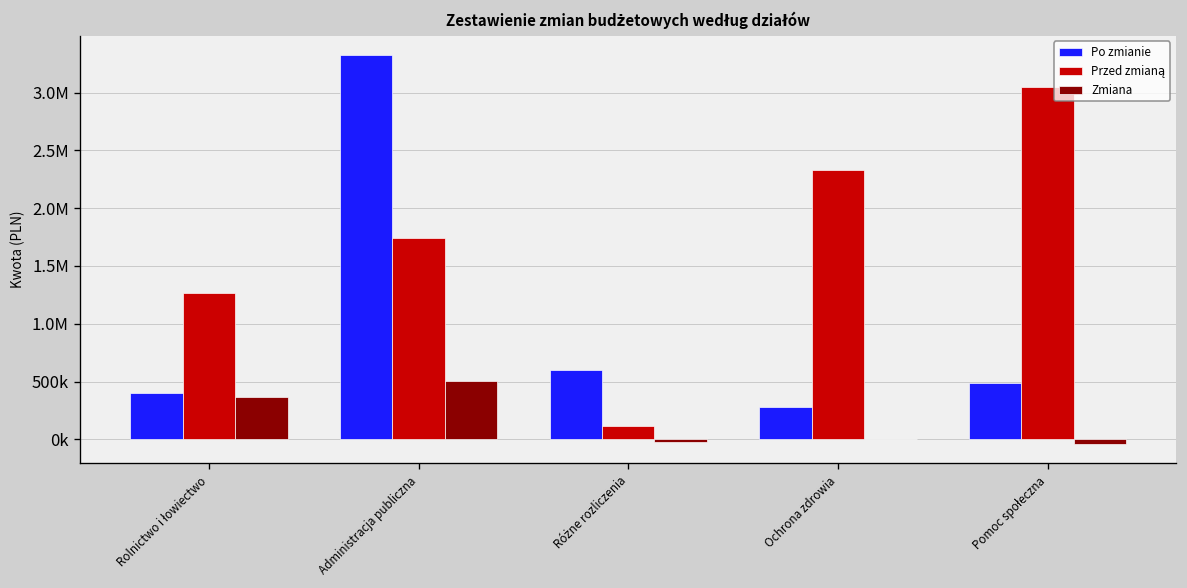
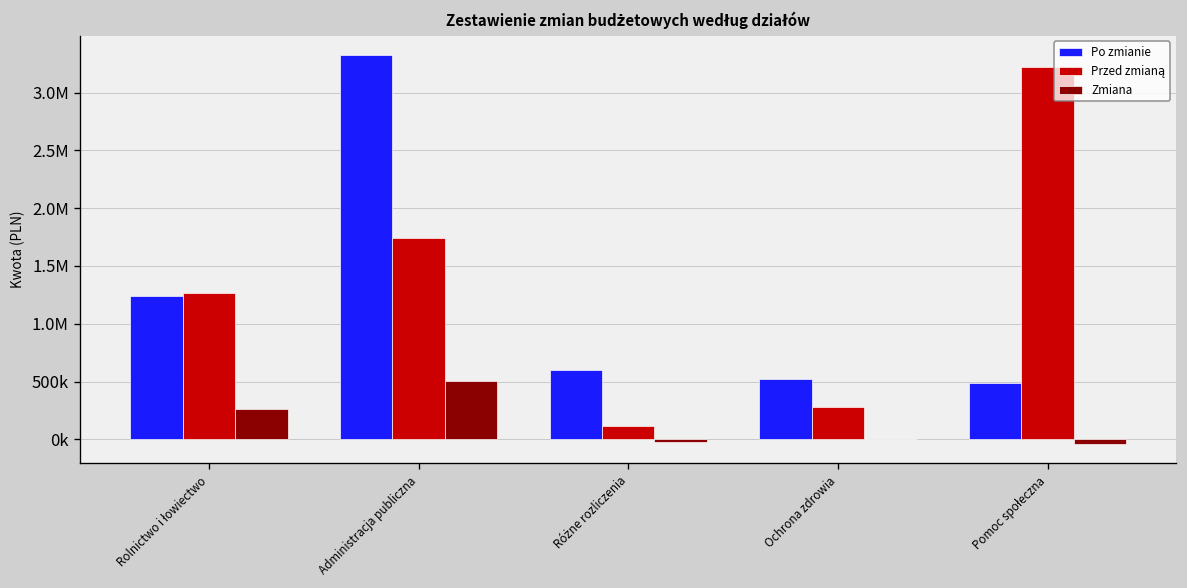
Po zmianie, Rolnictwo i łowiectwo: 400000 -> 1200000
Zmiana, Rolnictwo i łowiectwo: 400000 -> 300000
Po zmianie, Ochrona zdrowia: 300000 -> 500000
Przed zmianą, Ochrona zdrowia: 2300000 -> 300000
Przed zmianą, Pomoc społeczna: 3000000 -> 3200000
